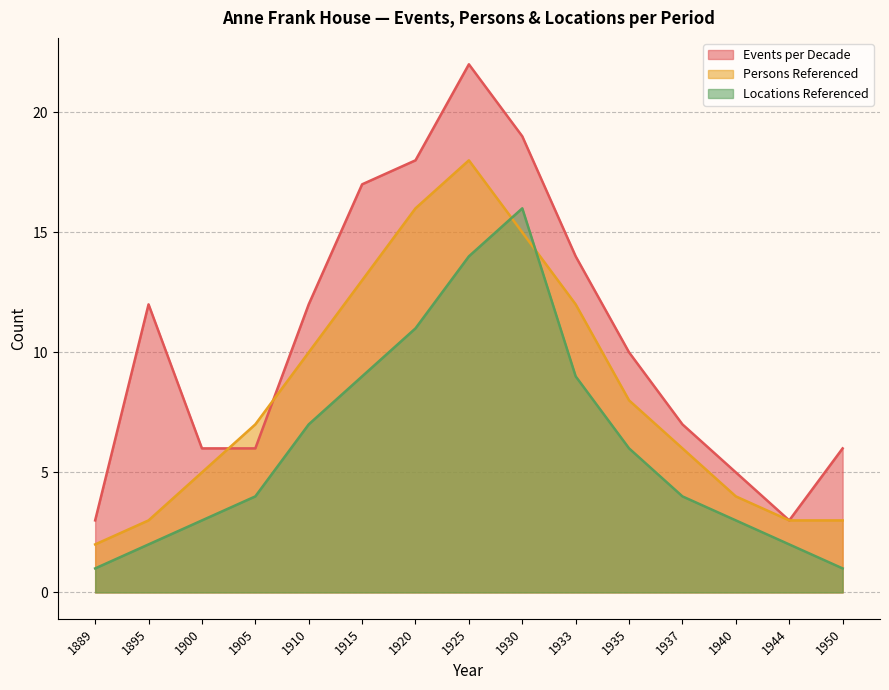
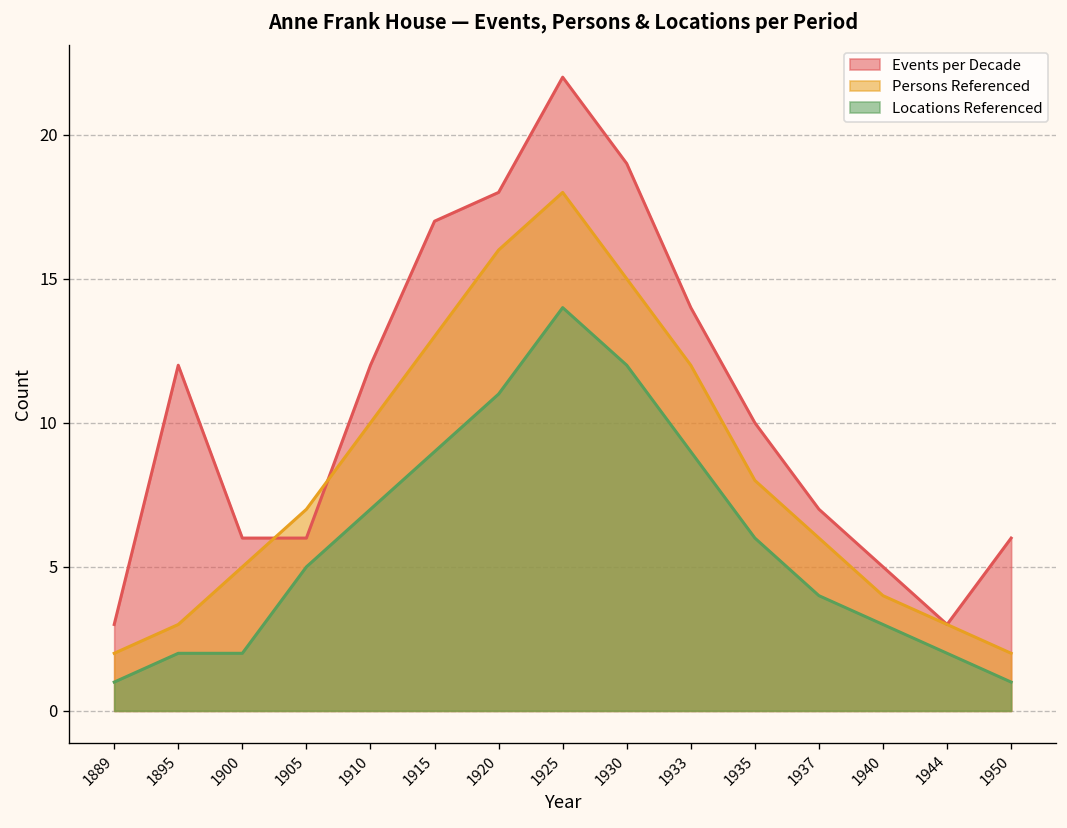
Locations Referenced, 1900: 3 -> 2
Locations Referenced, 1905: 4 -> 5
Locations Referenced, 1930: 16 -> 12
Persons Referenced, 1950: 3 -> 2
